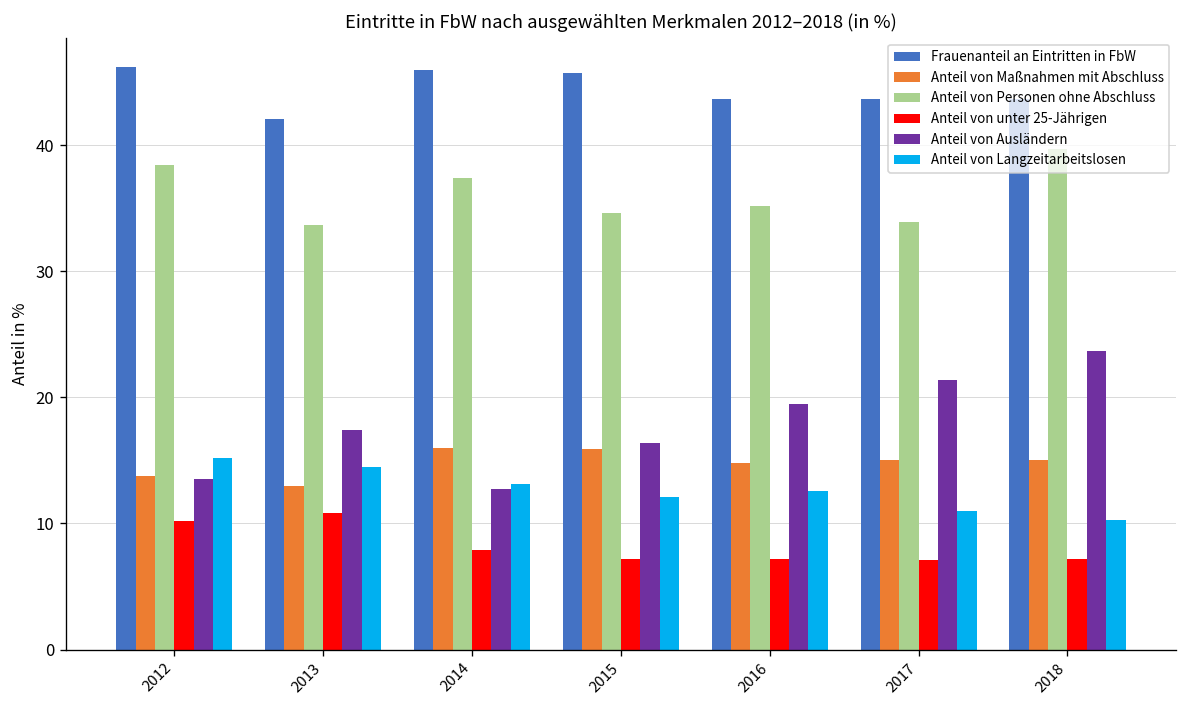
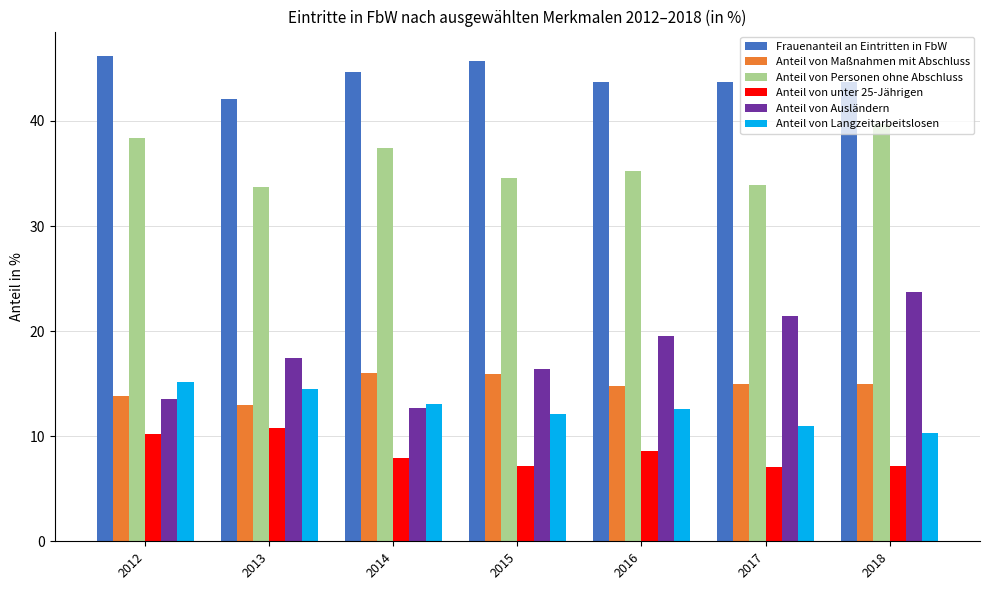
Frauenanteil an Eintritten in FbW, 2014: 46.0 -> 44.7
Anteil von unter 25-Jährigen, 2016: 7.2 -> 8.6
